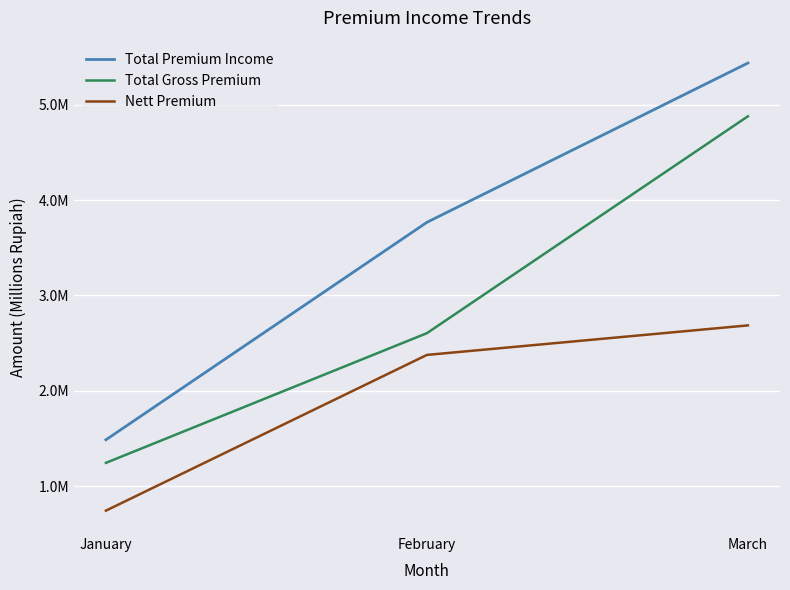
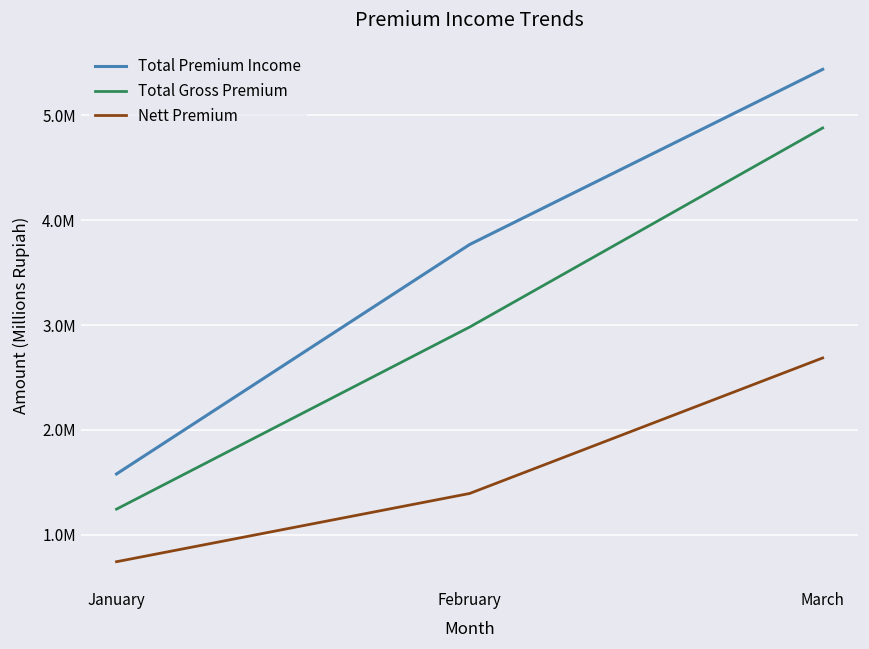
Total Premium Income, January: 1500000 -> 1600000
Total Gross Premium, February: 2600000 -> 3000000
Nett Premium, February: 2400000 -> 1400000
